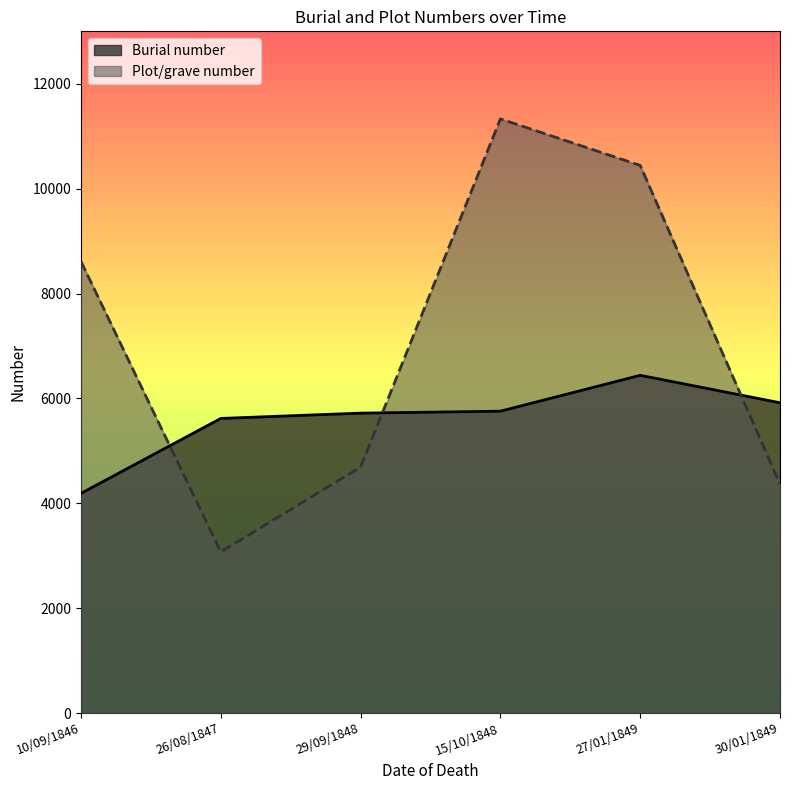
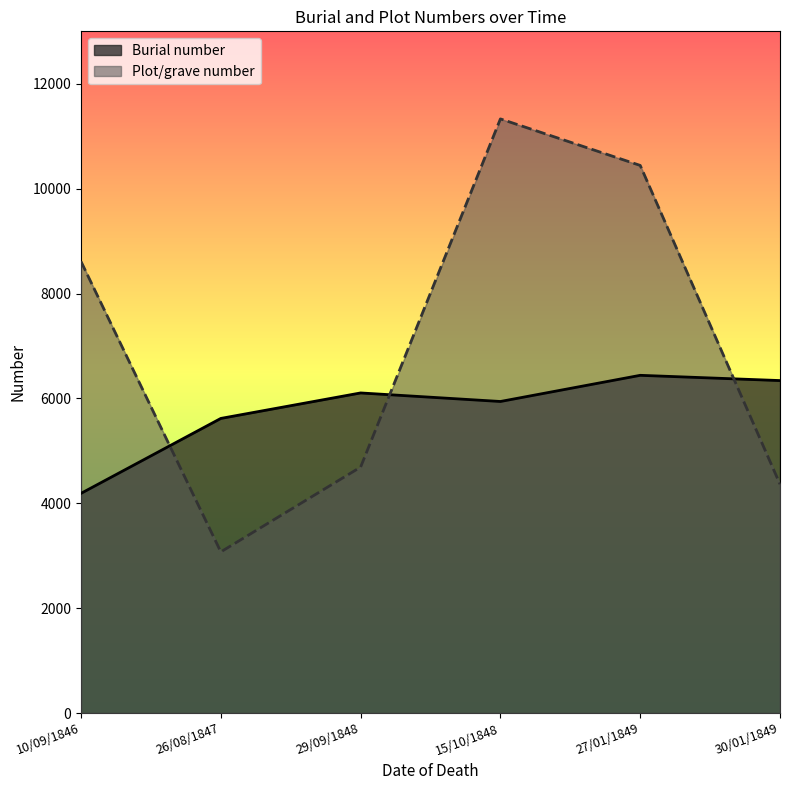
Burial number, 29/09/1848: 5700 -> 6100
Burial number, 15/10/1848: 5800 -> 5900
Burial number, 30/01/1849: 5900 -> 6300
